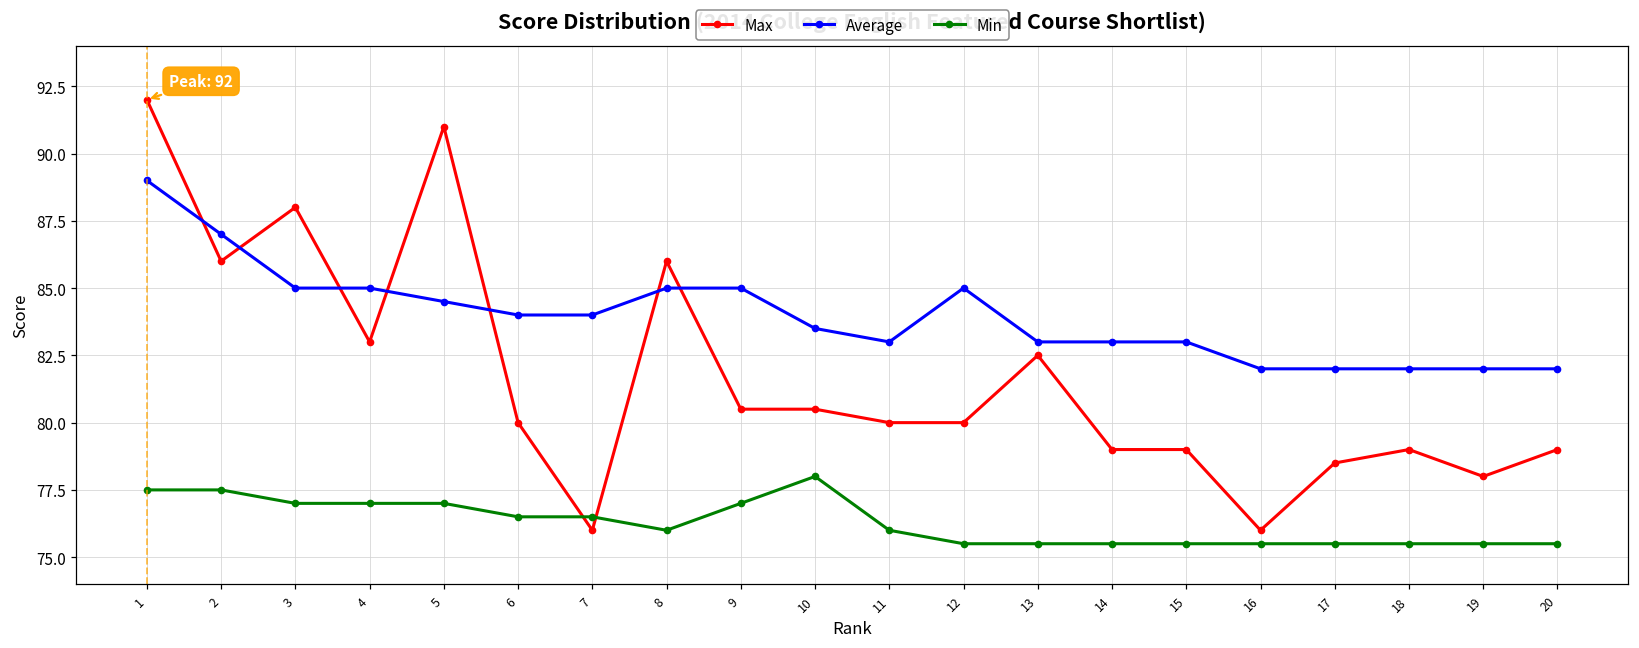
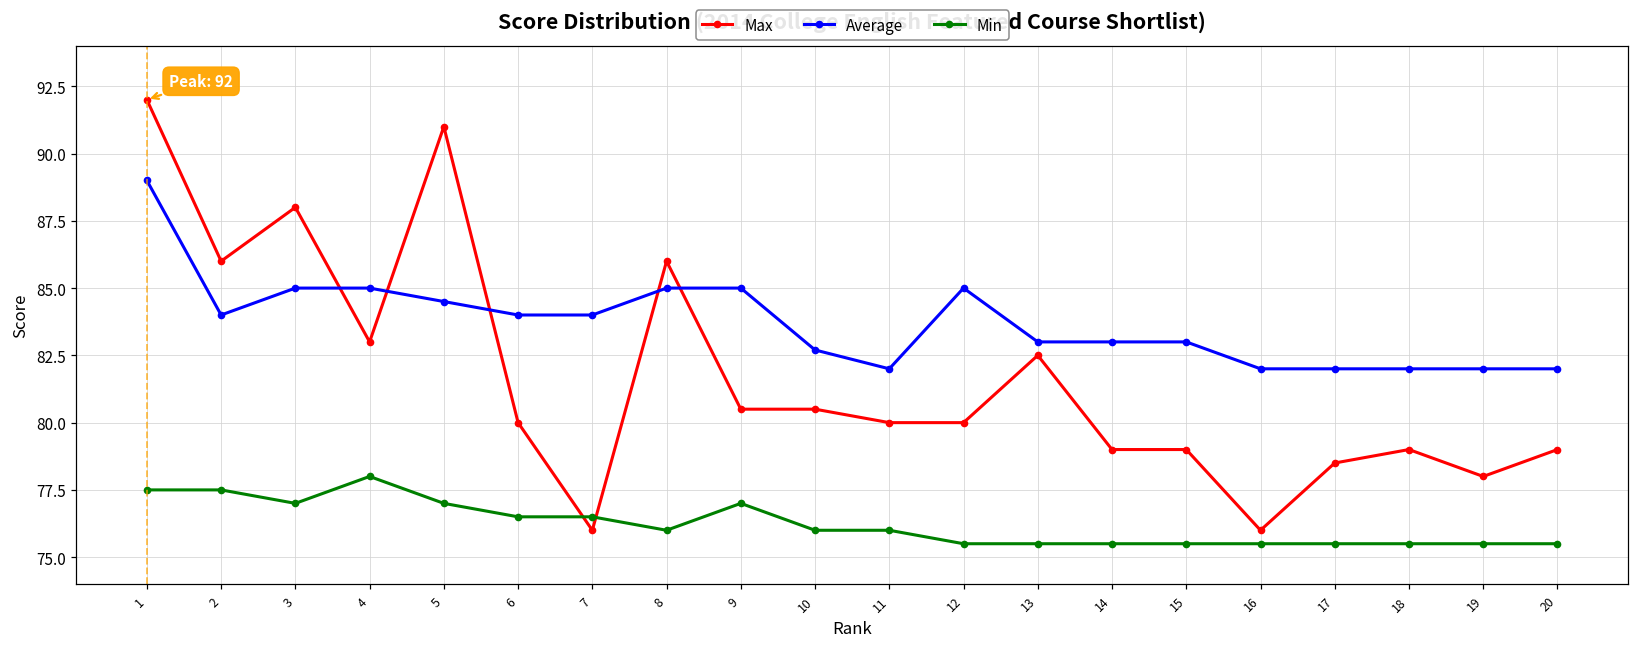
Average, 2: 87 -> 84
Min, 4: 77 -> 78
Average, 10: 83.5 -> 82.7
Min, 10: 78 -> 76
Average, 11: 83 -> 82
